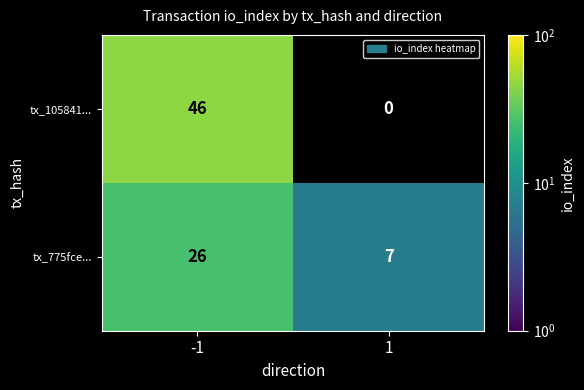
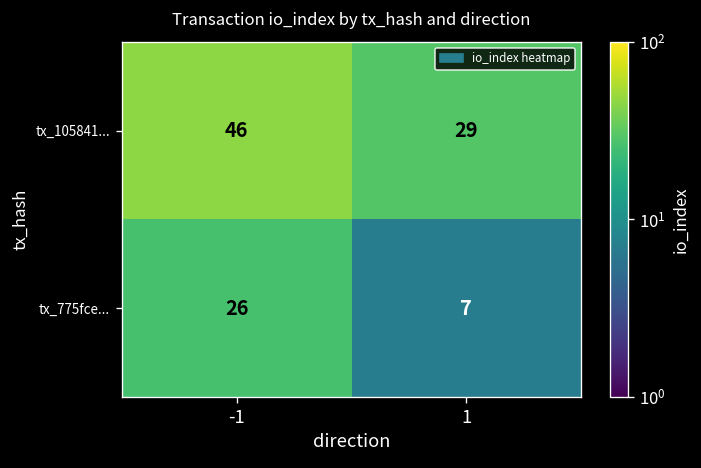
tx_105841..., 1: 0 -> 29
